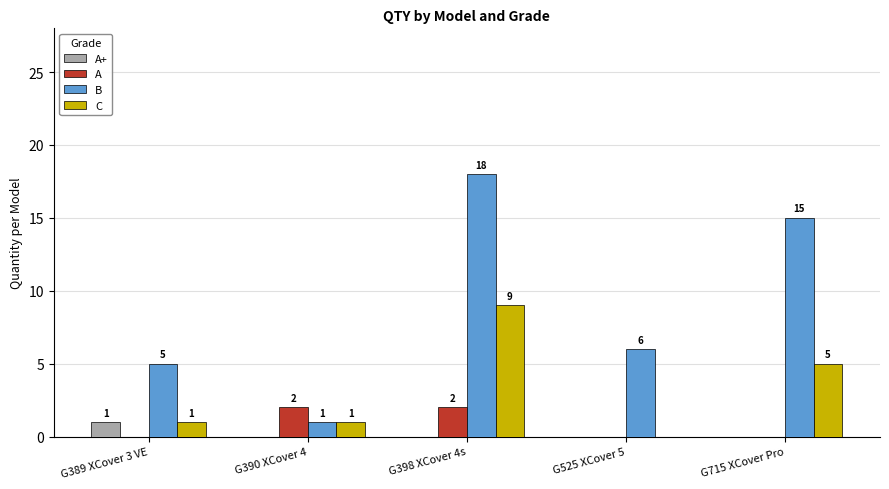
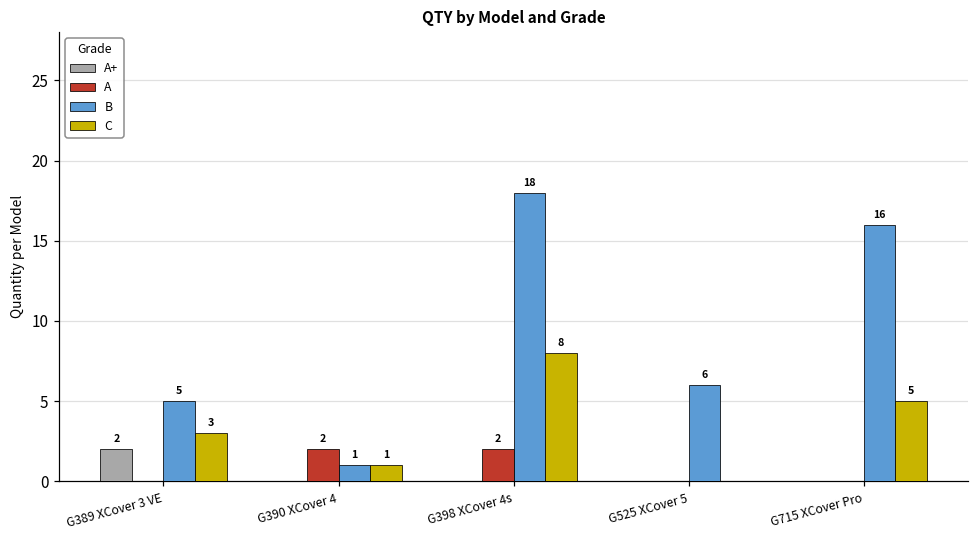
A+, G389 XCover 3 VE: 1 -> 2
C, G389 XCover 3 VE: 1 -> 3
C, G398 XCover 4s: 9 -> 8
B, G715 XCover Pro: 15 -> 16
